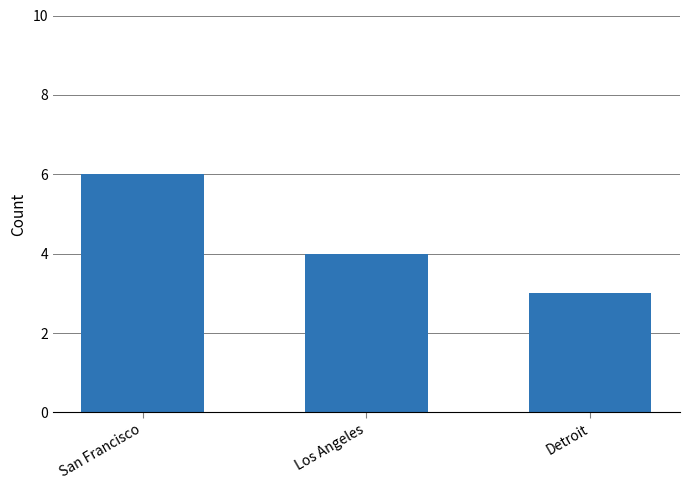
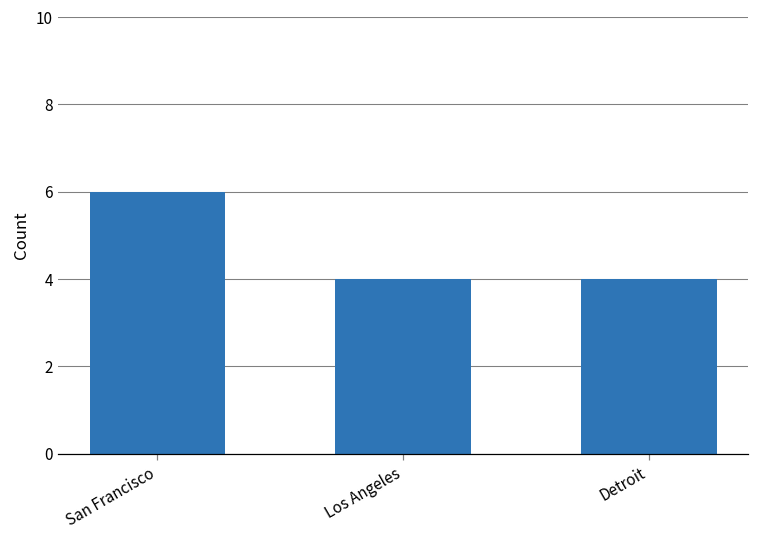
Detroit: 3 -> 4
